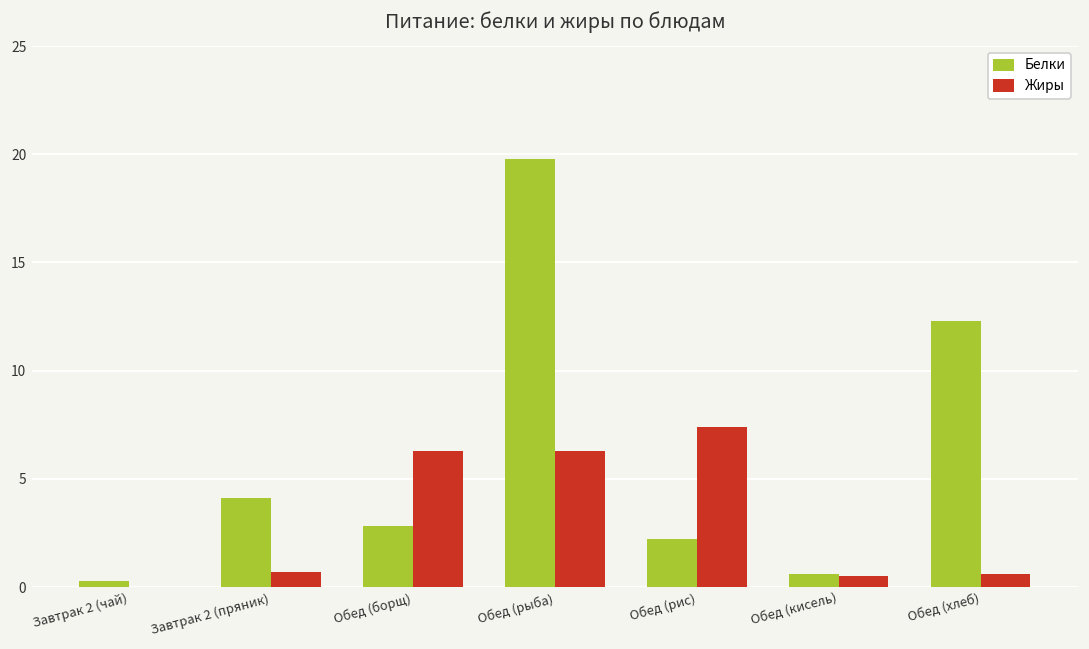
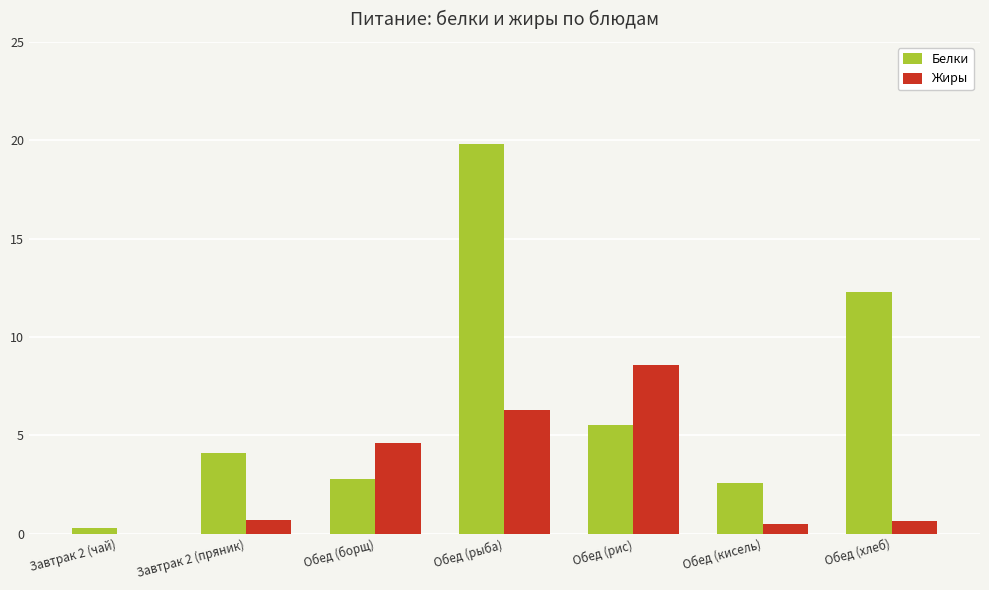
Жиры, Обед (борщ): 6.3 -> 4.6
Белки, Обед (рис): 2.2 -> 5.5
Жиры, Обед (рис): 7.4 -> 8.6
Белки, Обед (кисель): 0.6 -> 2.6
